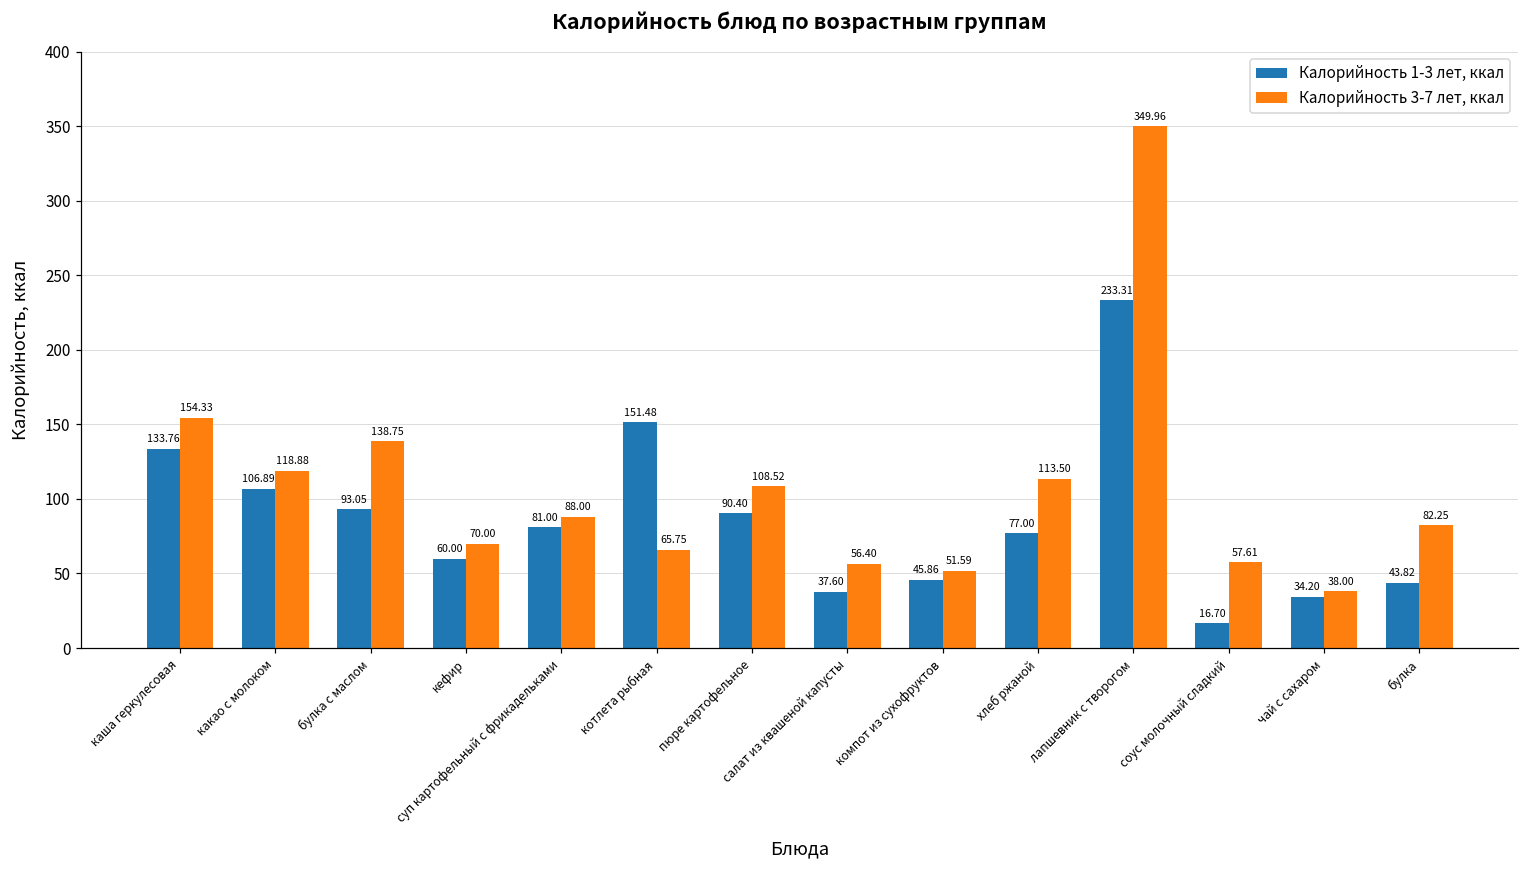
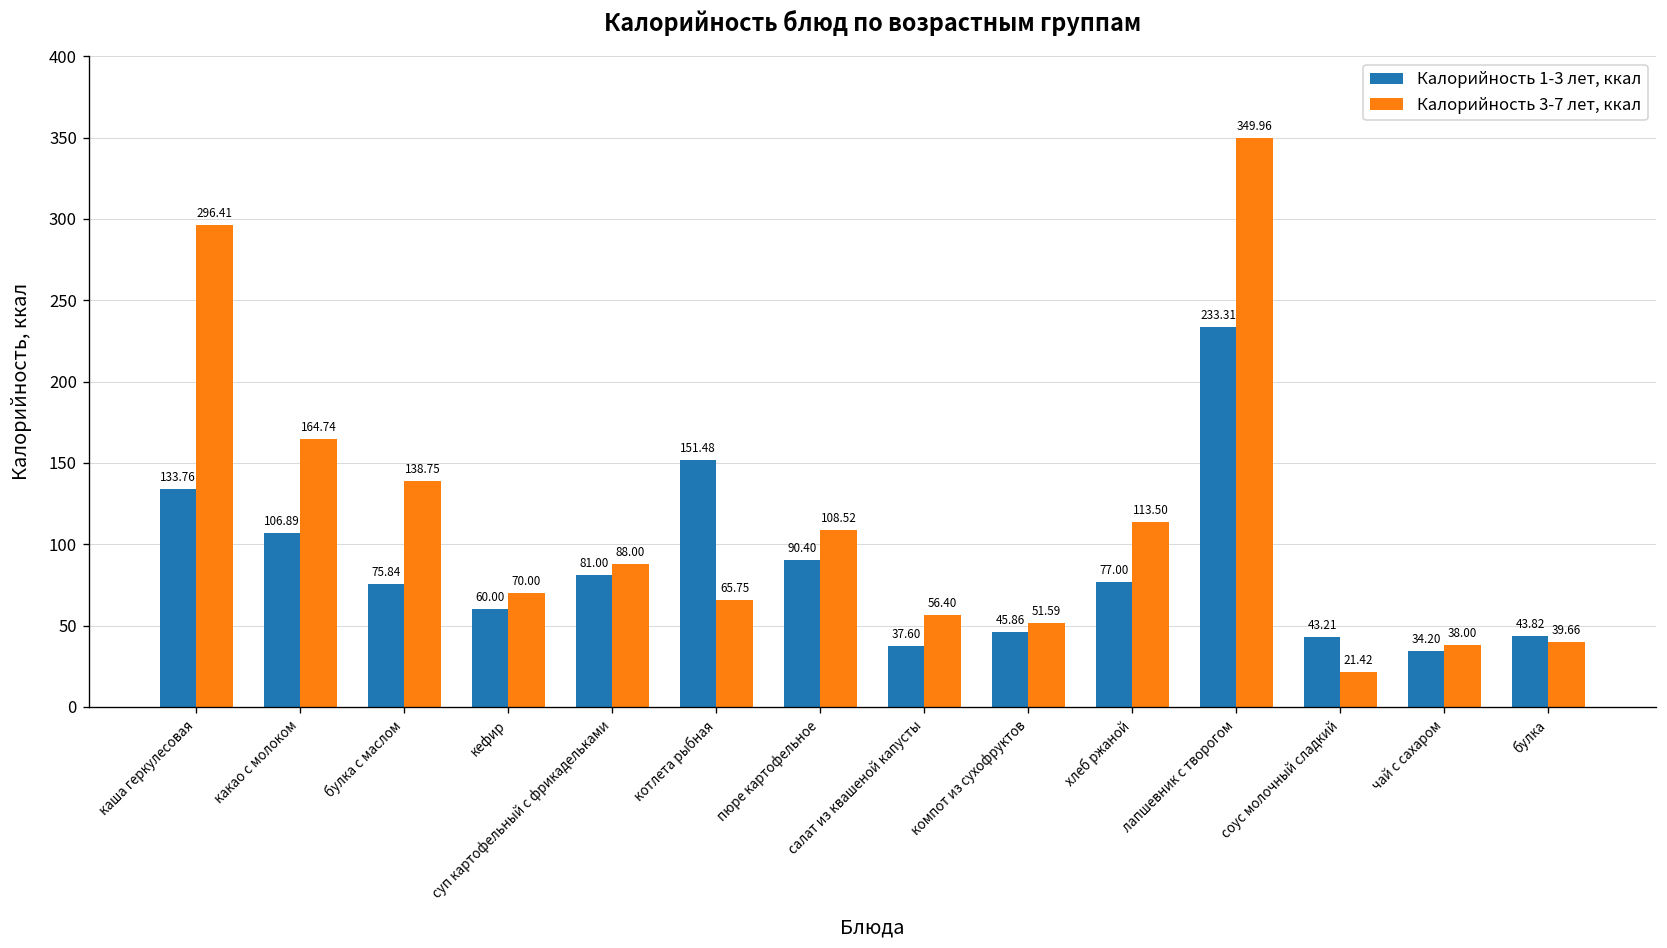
Калорийность 3-7 лет, ккал, каша геркулесовая: 154.33 -> 296.41
Калорийность 3-7 лет, ккал, какао с молоком: 118.88 -> 164.74
Калорийность 1-3 лет, ккал, булка с маслом: 93.05 -> 75.84
Калорийность 1-3 лет, ккал, соус молочный сладкий: 16.70 -> 43.21
Калорийность 3-7 лет, ккал, соус молочный сладкий: 57.61 -> 21.42
Калорийность 3-7 лет, ккал, булка: 82.25 -> 39.66
